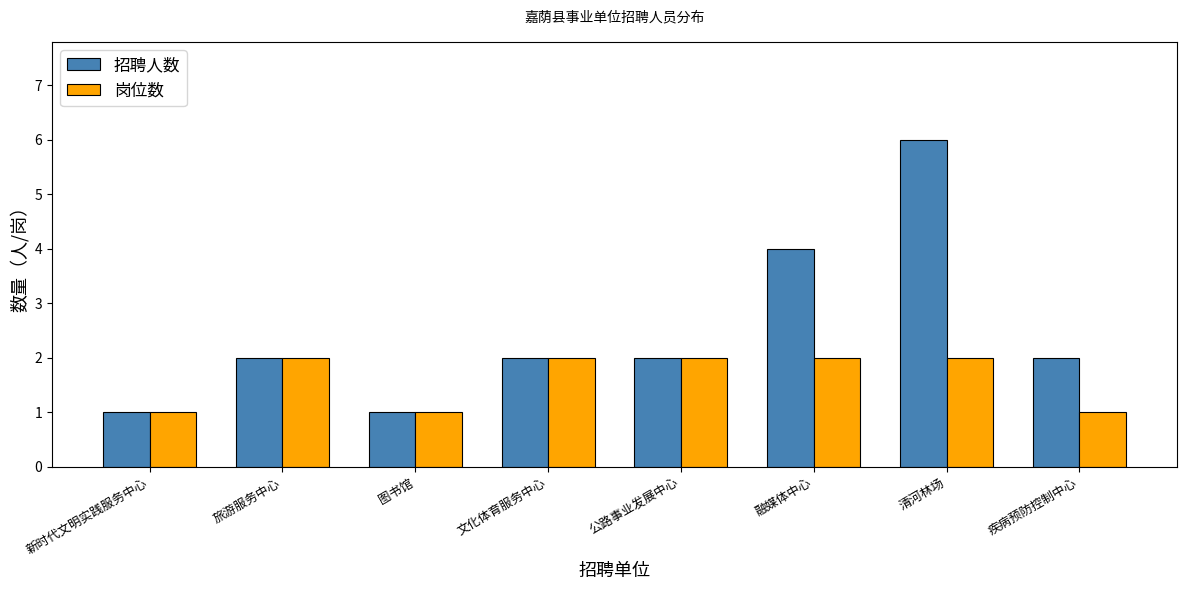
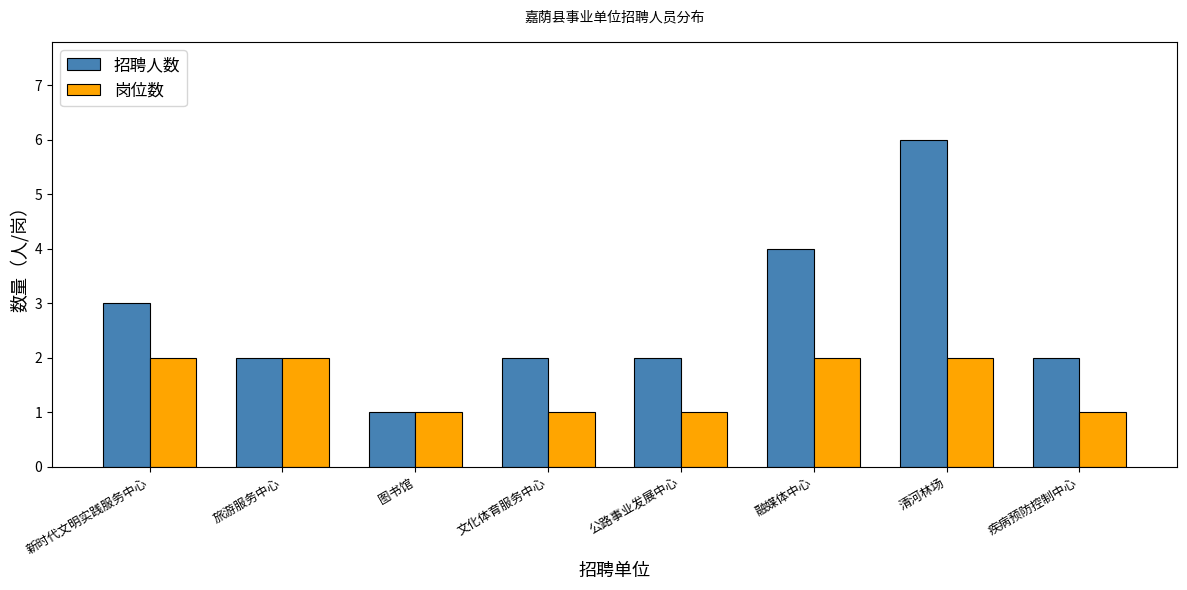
招聘人数, 新时代文明实践服务中心: 1 -> 3
岗位数, 新时代文明实践服务中心: 1 -> 2
岗位数, 文化体育服务中心: 2 -> 1
岗位数, 公路事业发展中心: 2 -> 1
